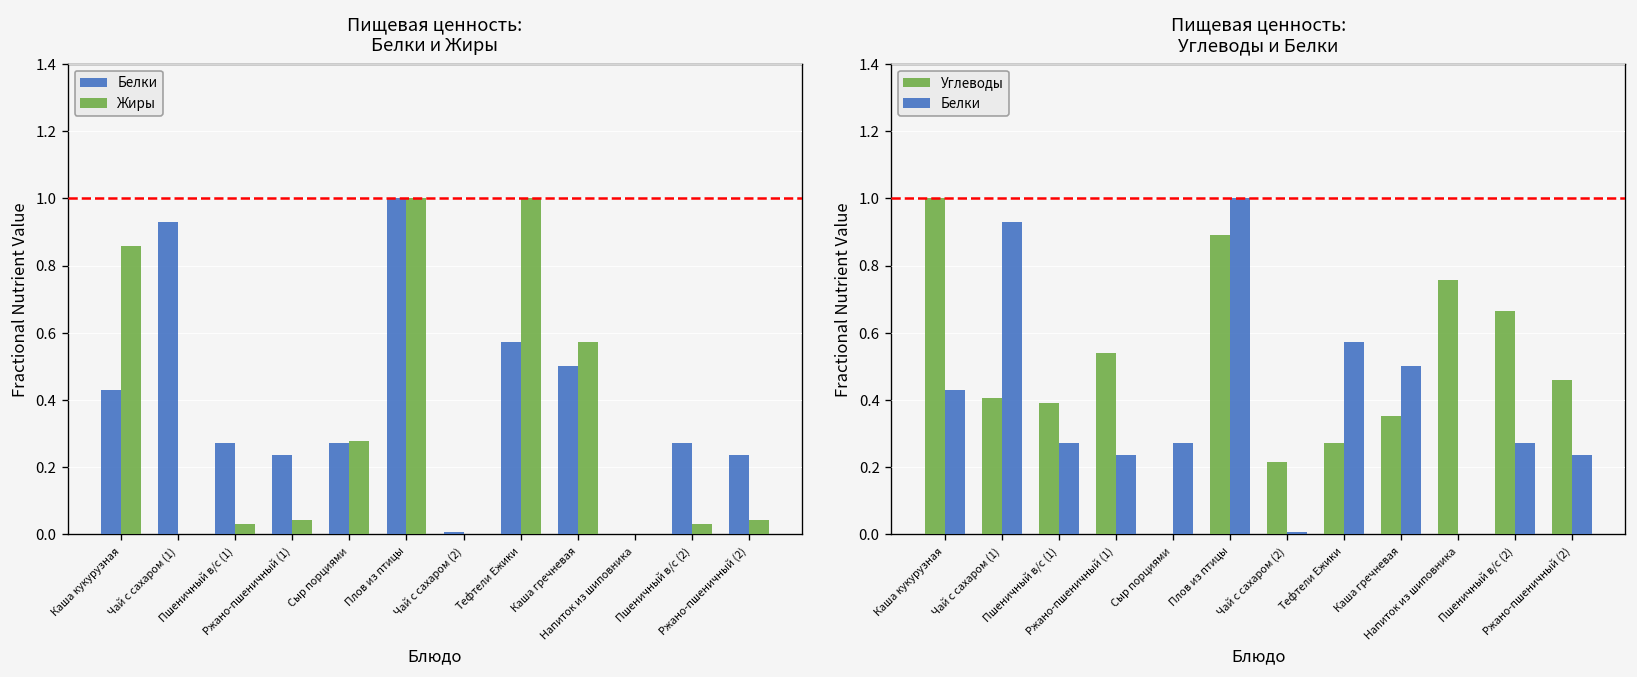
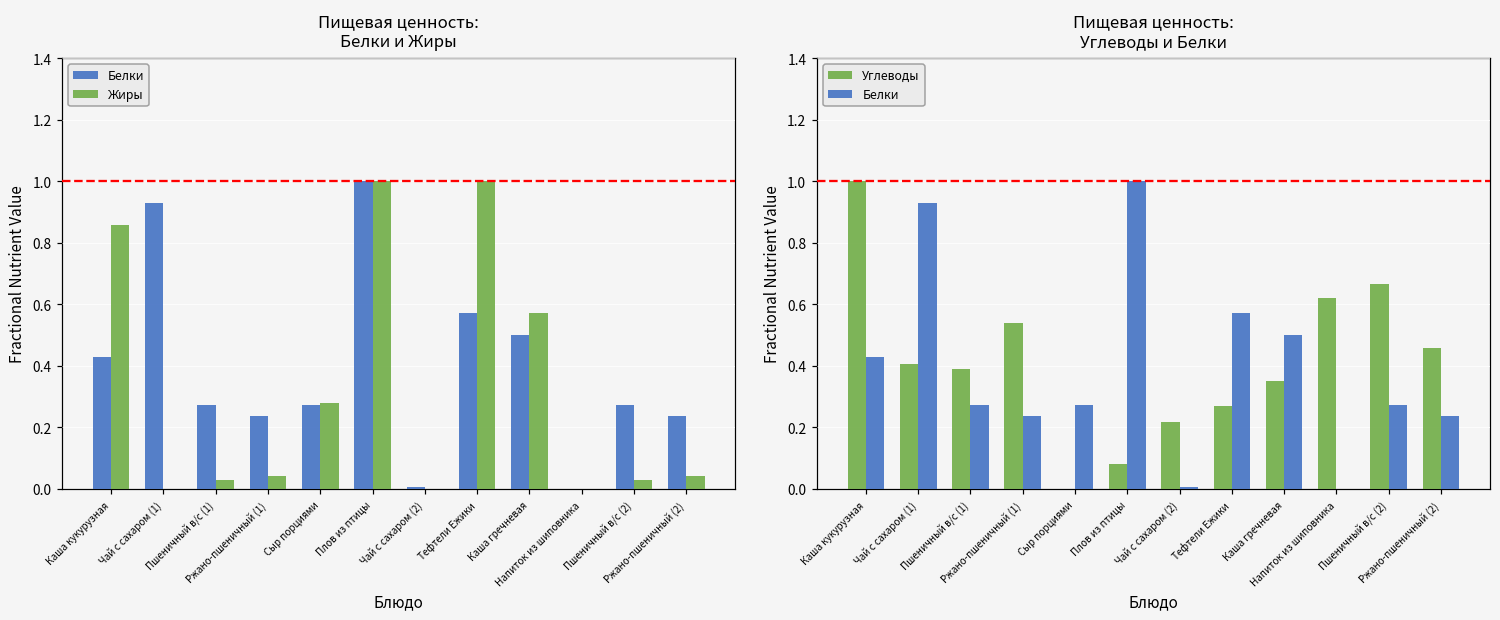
Пищевая ценность: Углеводы и Белки, Углеводы, Плов из птицы: 0.89 -> 0.08
Пищевая ценность: Углеводы и Белки, Углеводы, Напиток из шиповника: 0.76 -> 0.62
